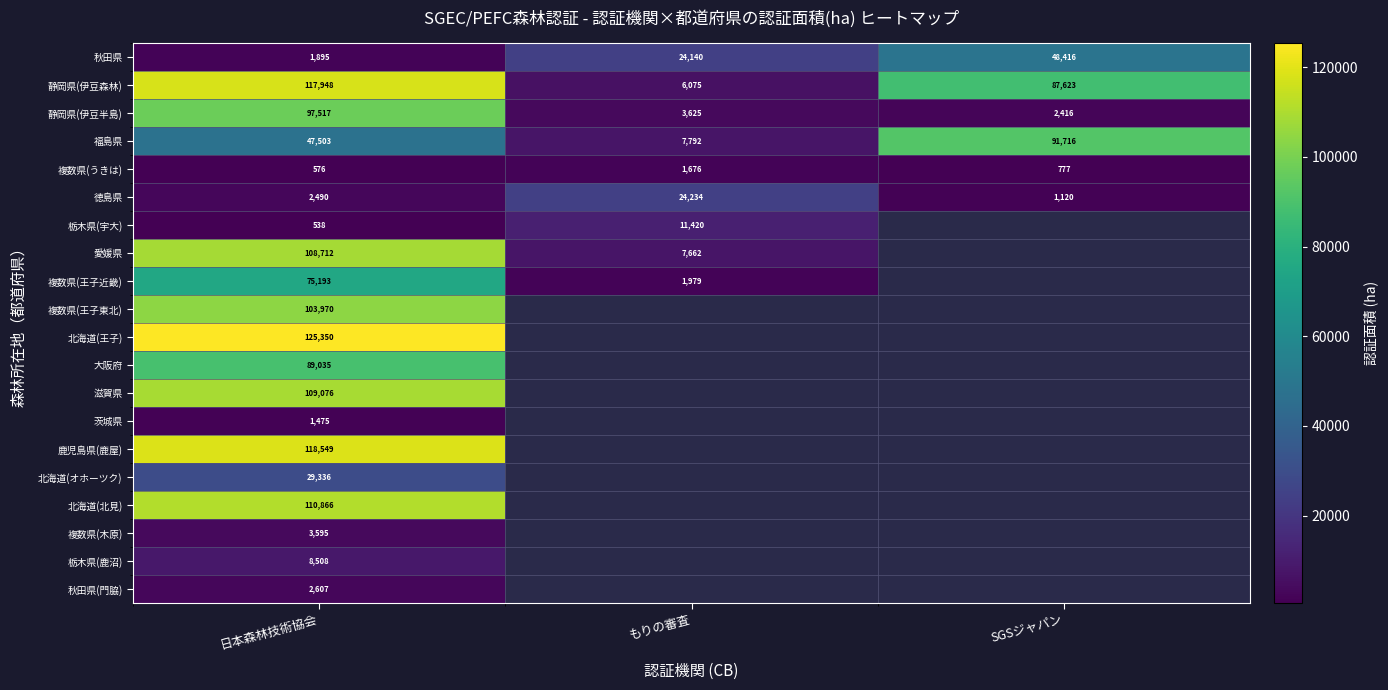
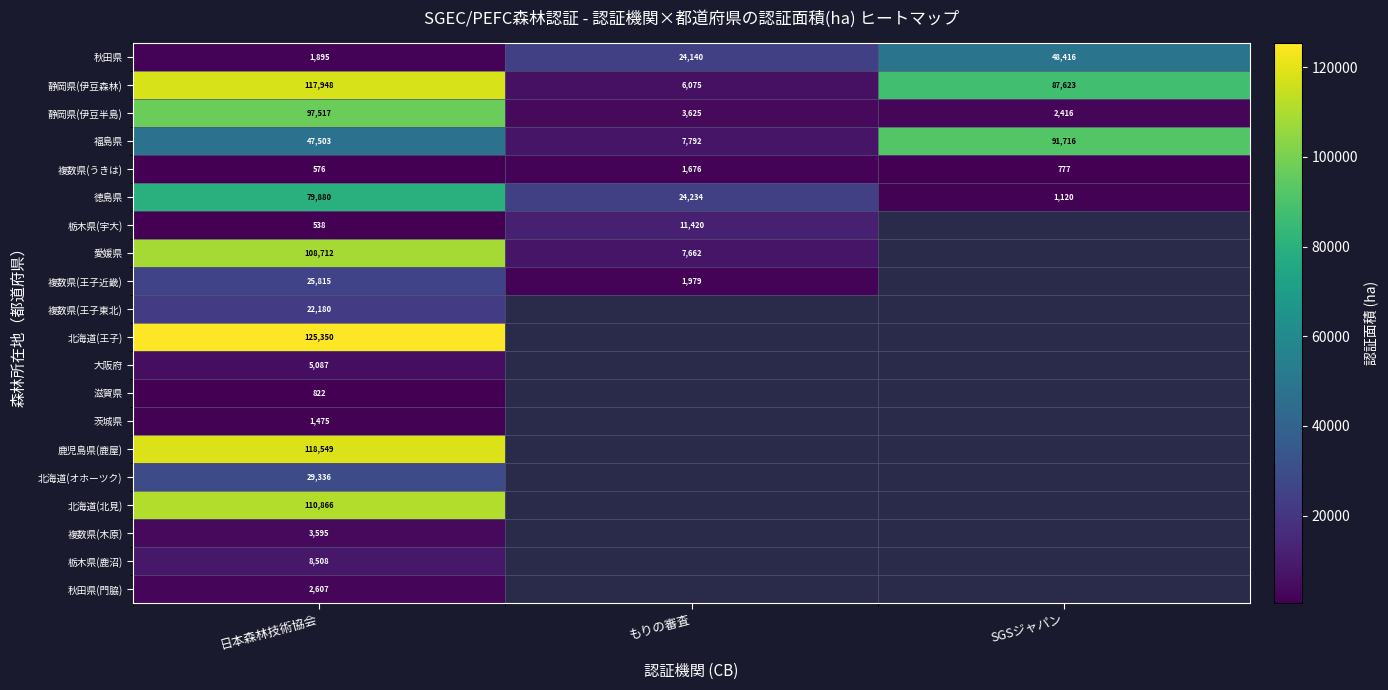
徳島県, 日本森林技術協会: 2,490 -> 79,880
複数県(王子近畿), 日本森林技術協会: 75,193 -> 25,815
複数県(王子東北), 日本森林技術協会: 103,970 -> 22,180
大阪府, 日本森林技術協会: 89,035 -> 5,087
滋賀県, 日本森林技術協会: 109,076 -> 822
